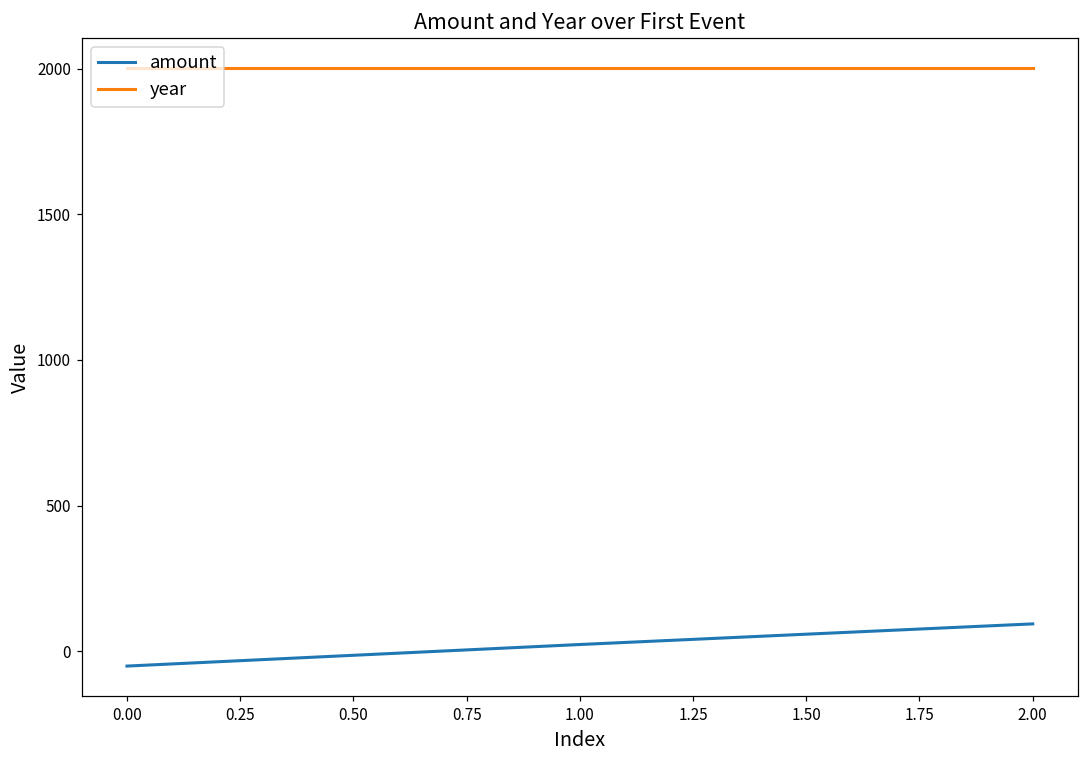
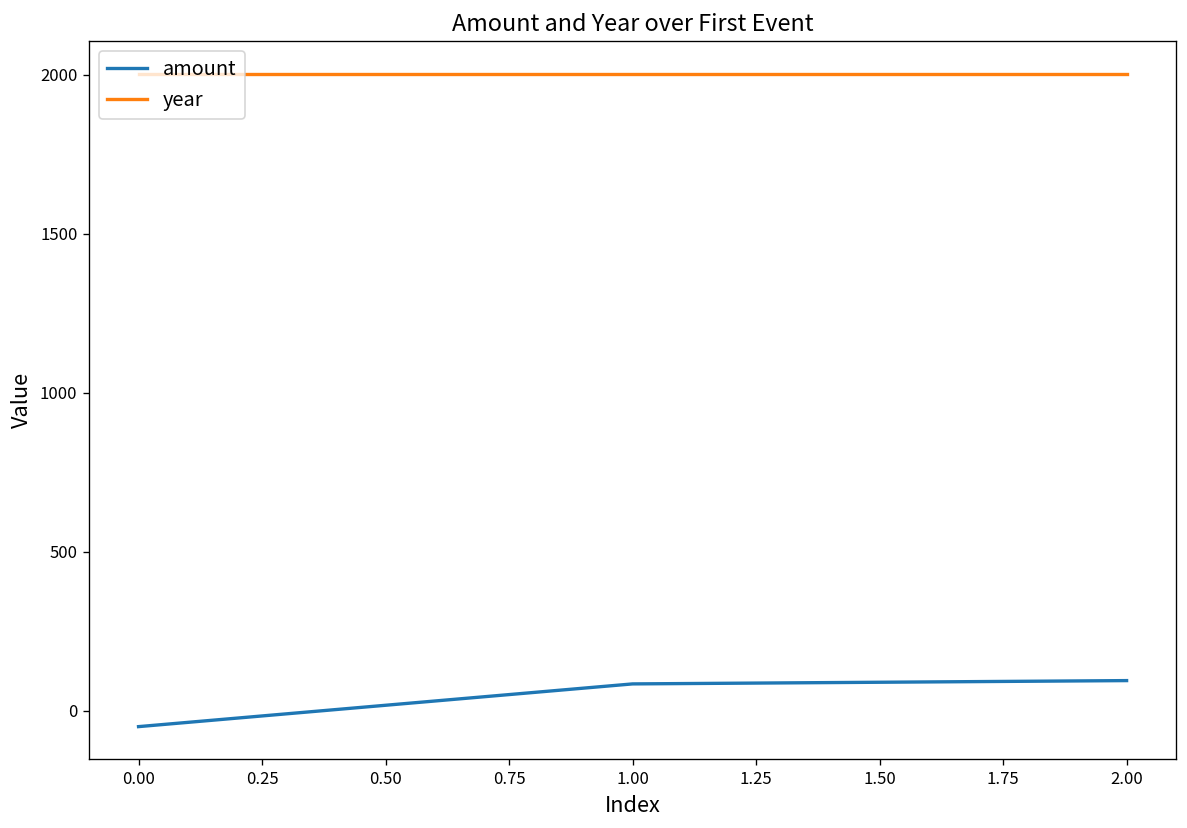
amount, 1.00: 20 -> 80
